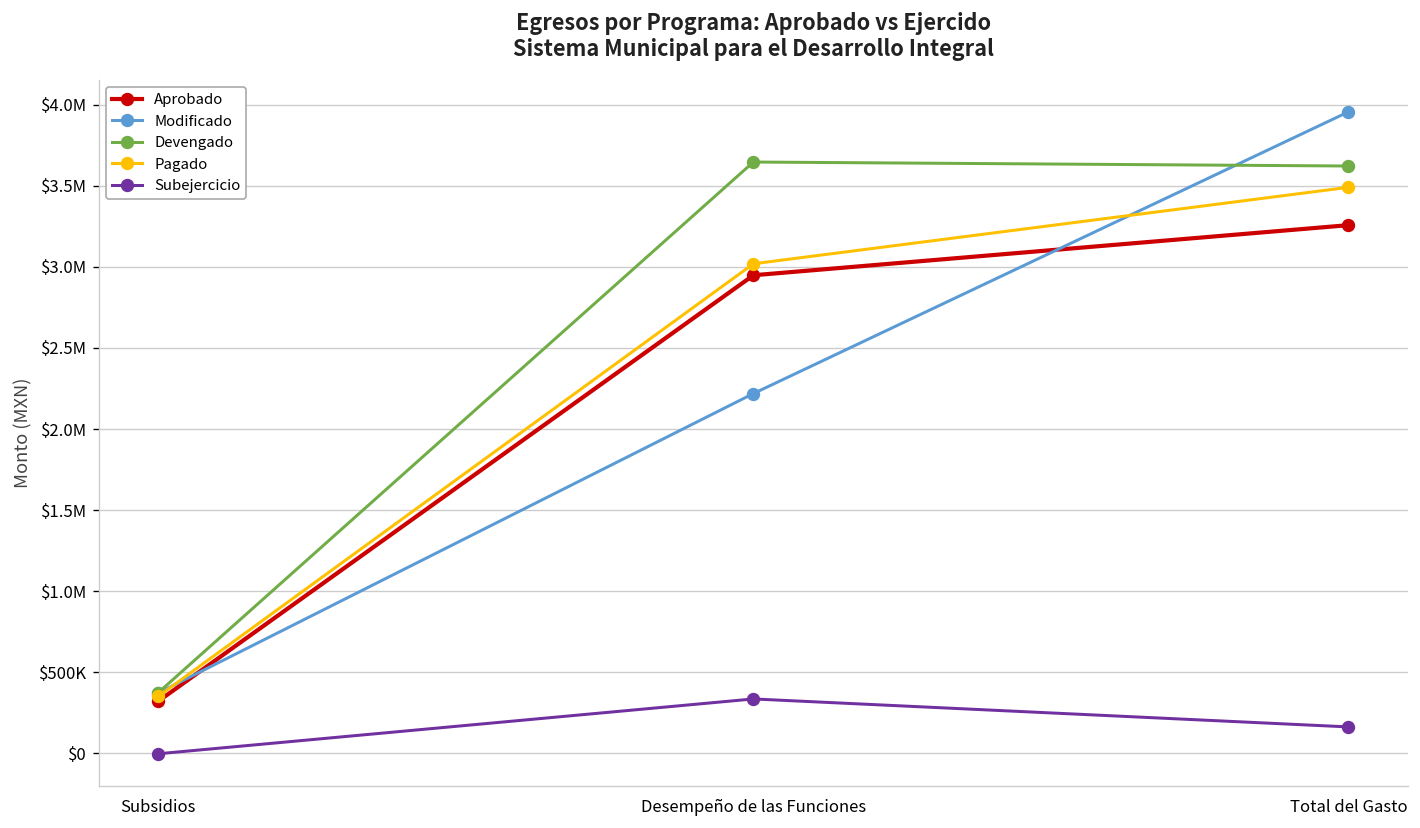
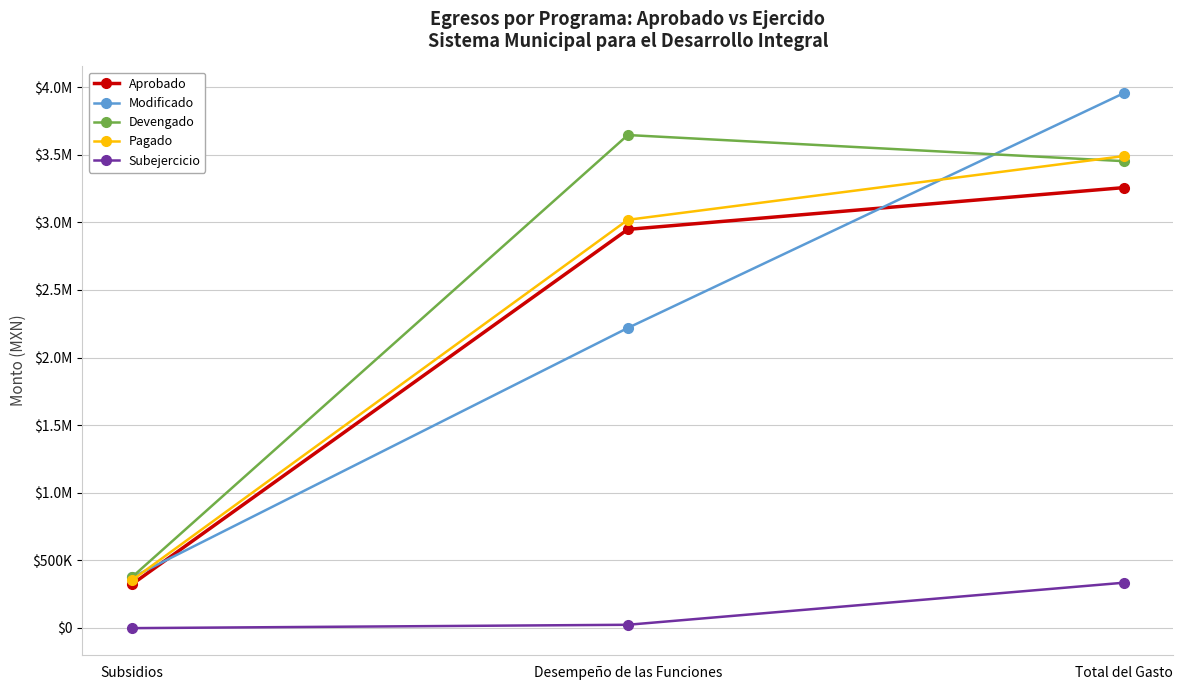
Subejercicio, Desempeño de las Funciones: $340000 -> $20000
Devengado, Total del Gasto: $3620000 -> $3450000
Subejercicio, Total del Gasto: $160000 -> $330000
